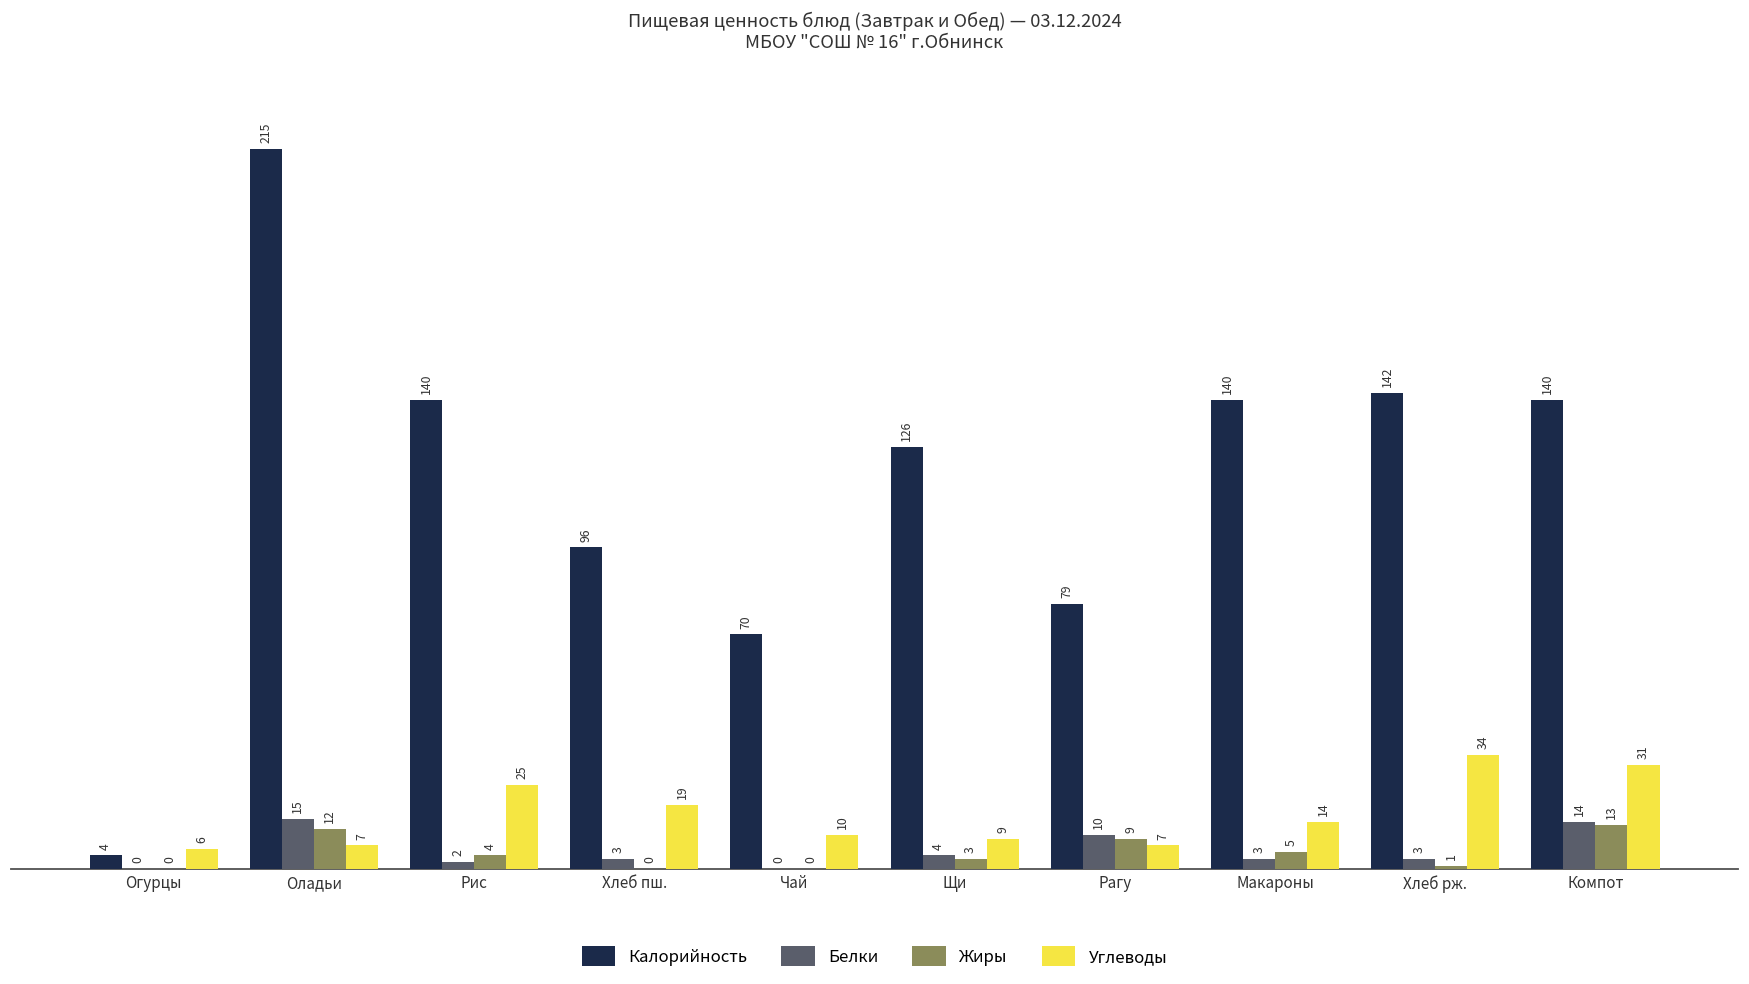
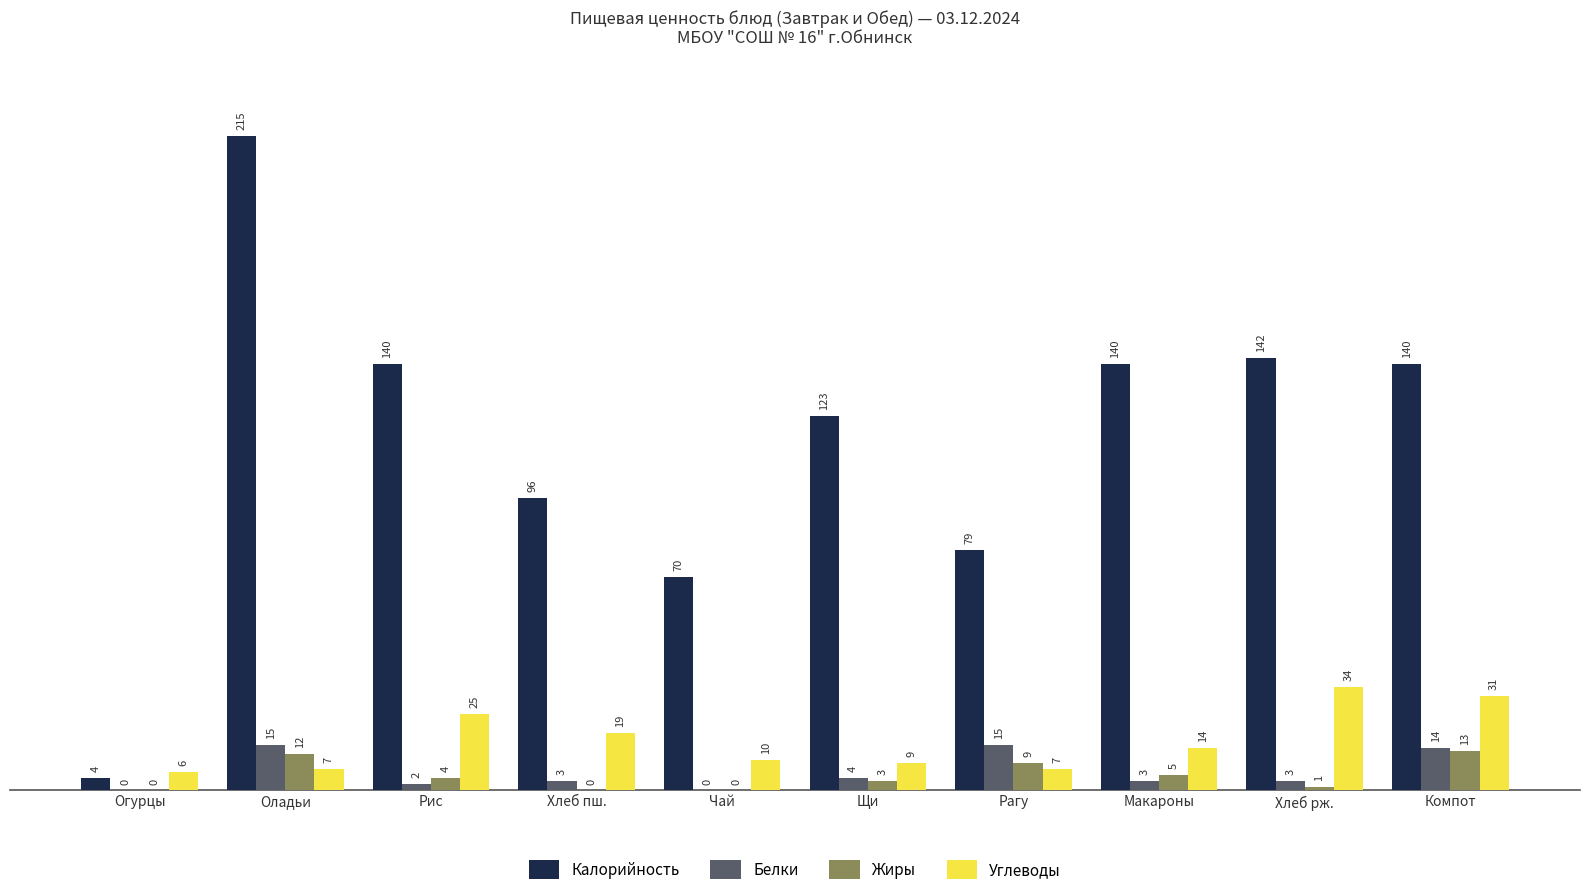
Калорийность, Щи: 126 -> 123
Белки, Рагу: 10 -> 15
